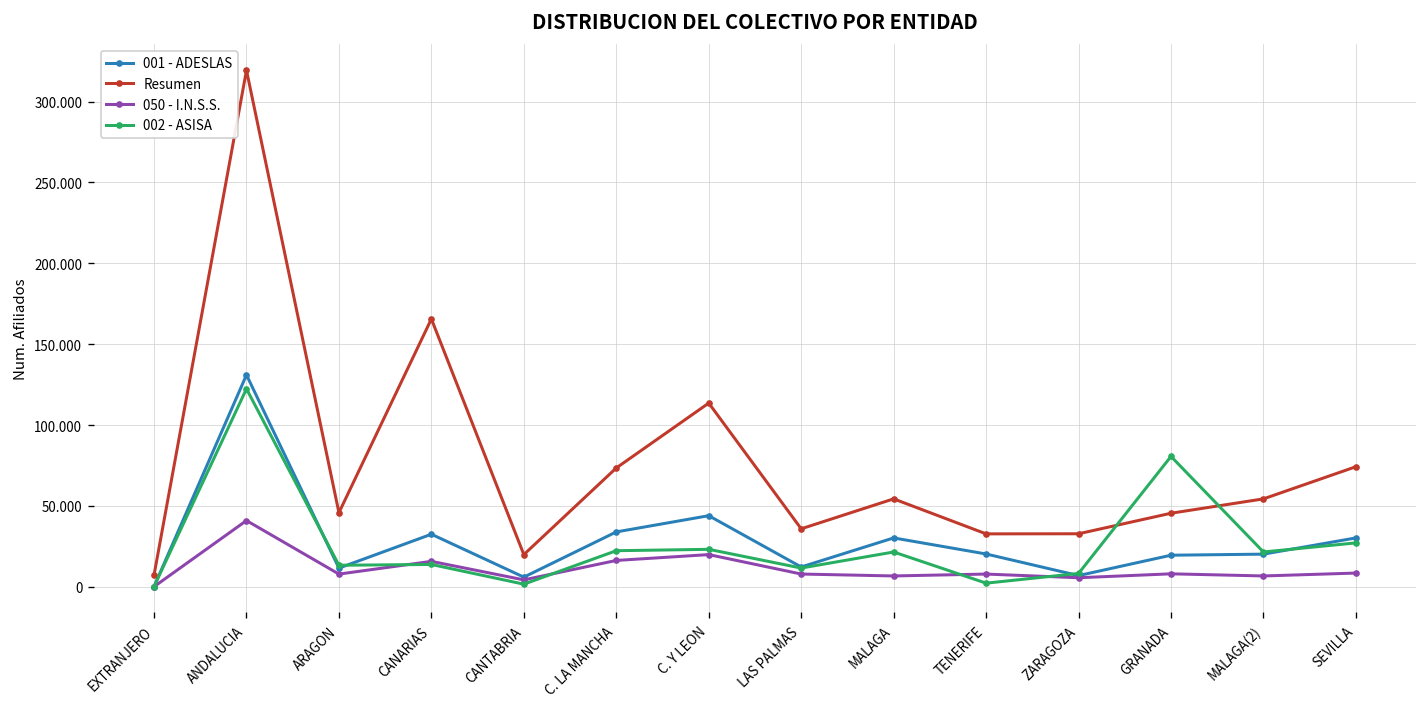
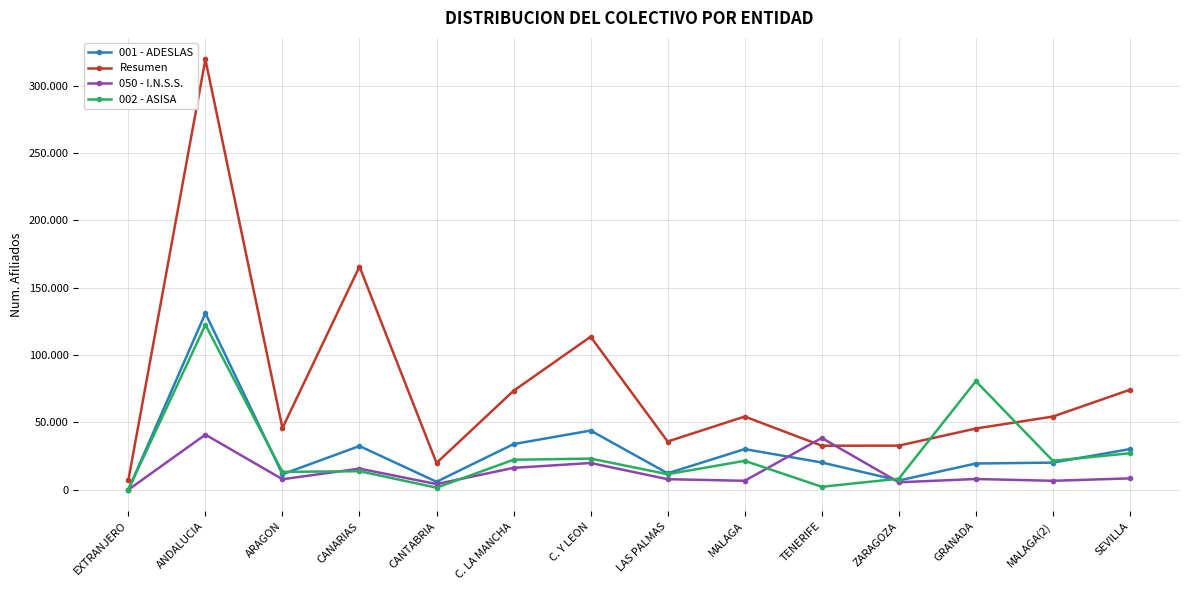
050 - I.N.S.S., TENERIFE: 8 -> 38
